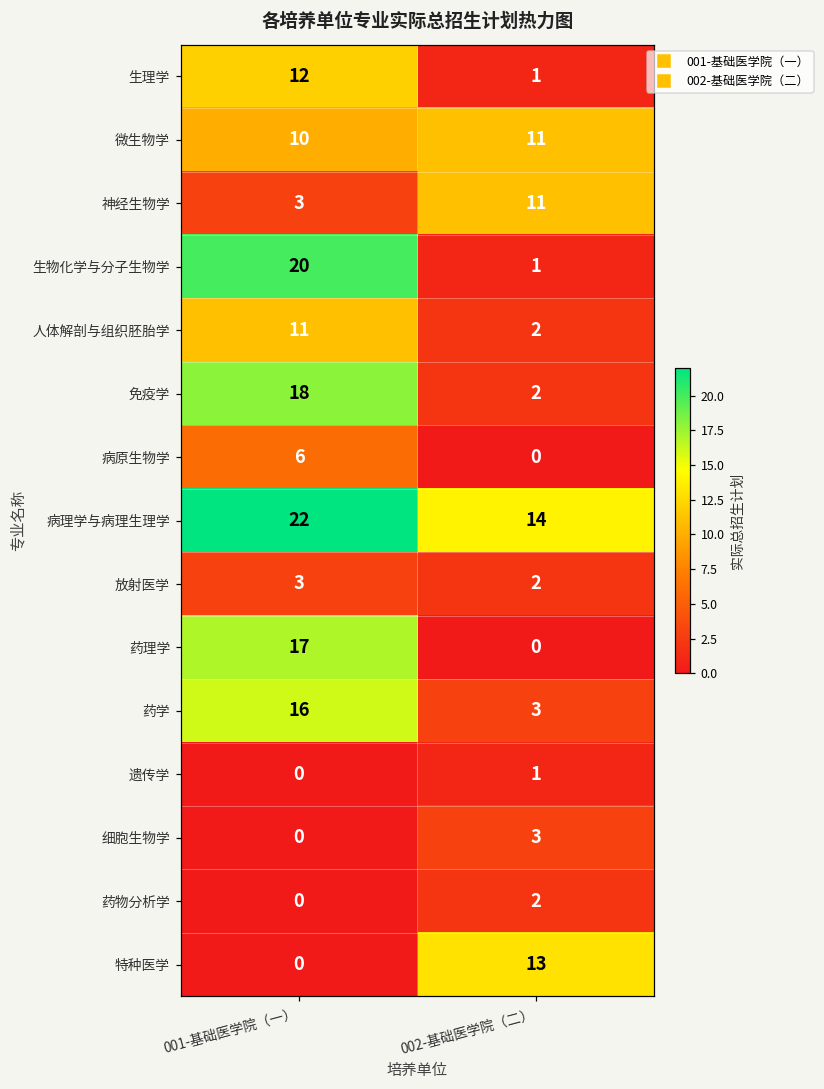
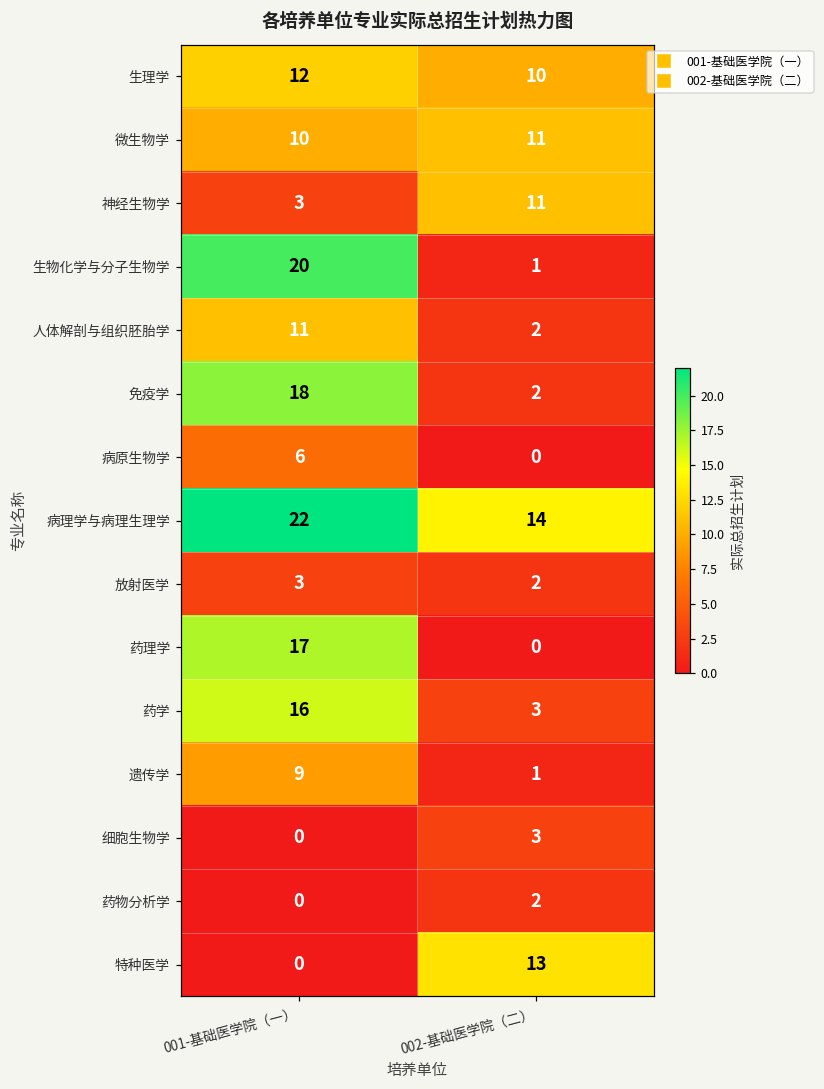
生理学, 002-基础医学院（二）: 1 -> 10
遗传学, 001-基础医学院（一）: 0 -> 9
